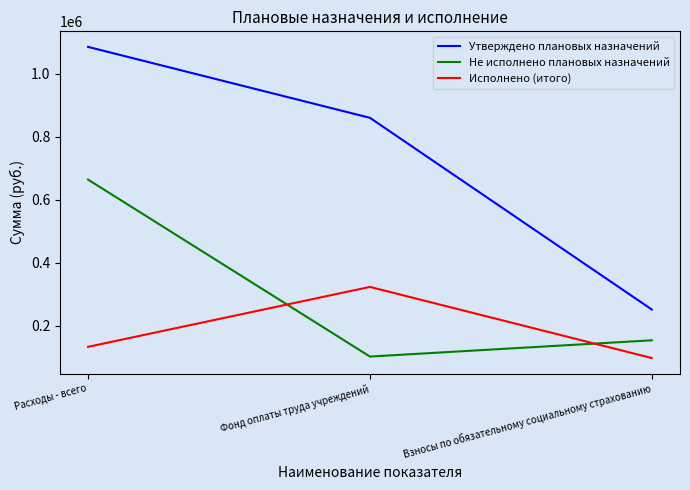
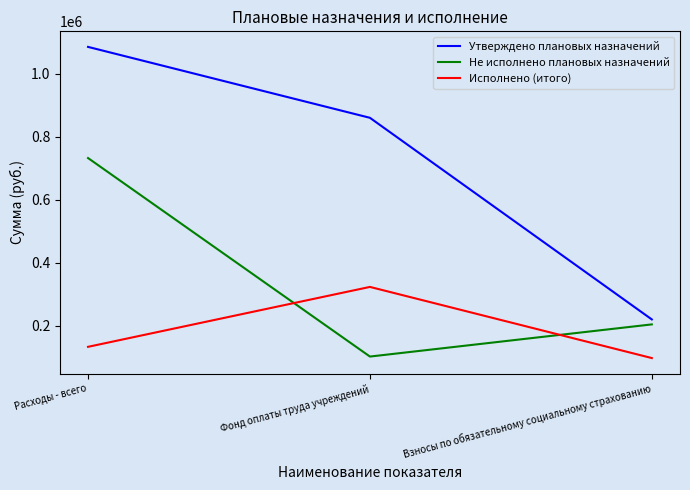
Не исполнено плановых назначений, Расходы - всего: 660000 -> 730000
Утверждено плановых назначений, Взносы по обязательному социальному страхованию: 250000 -> 220000
Не исполнено плановых назначений, Взносы по обязательному социальному страхованию: 150000 -> 200000
